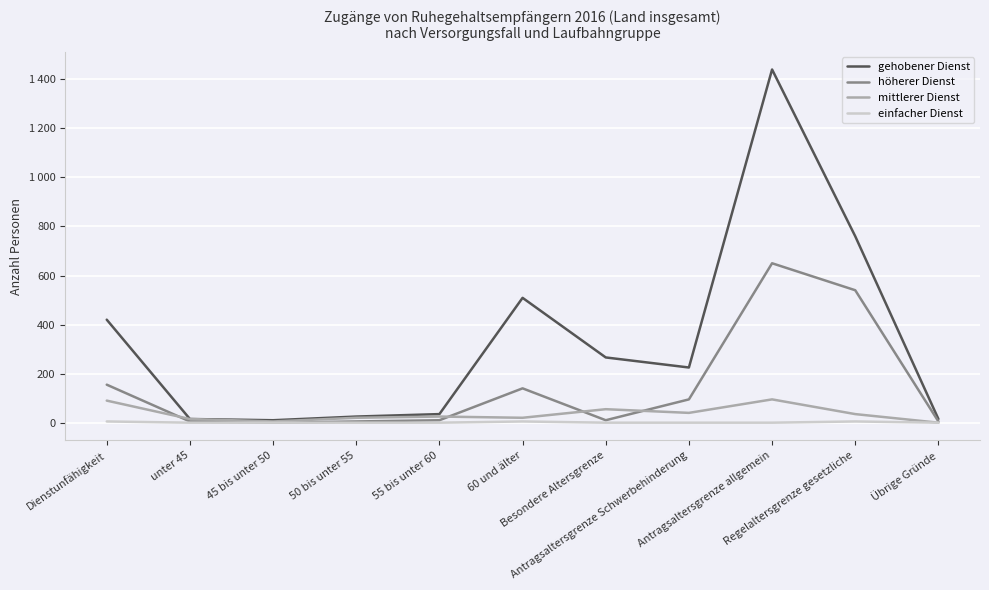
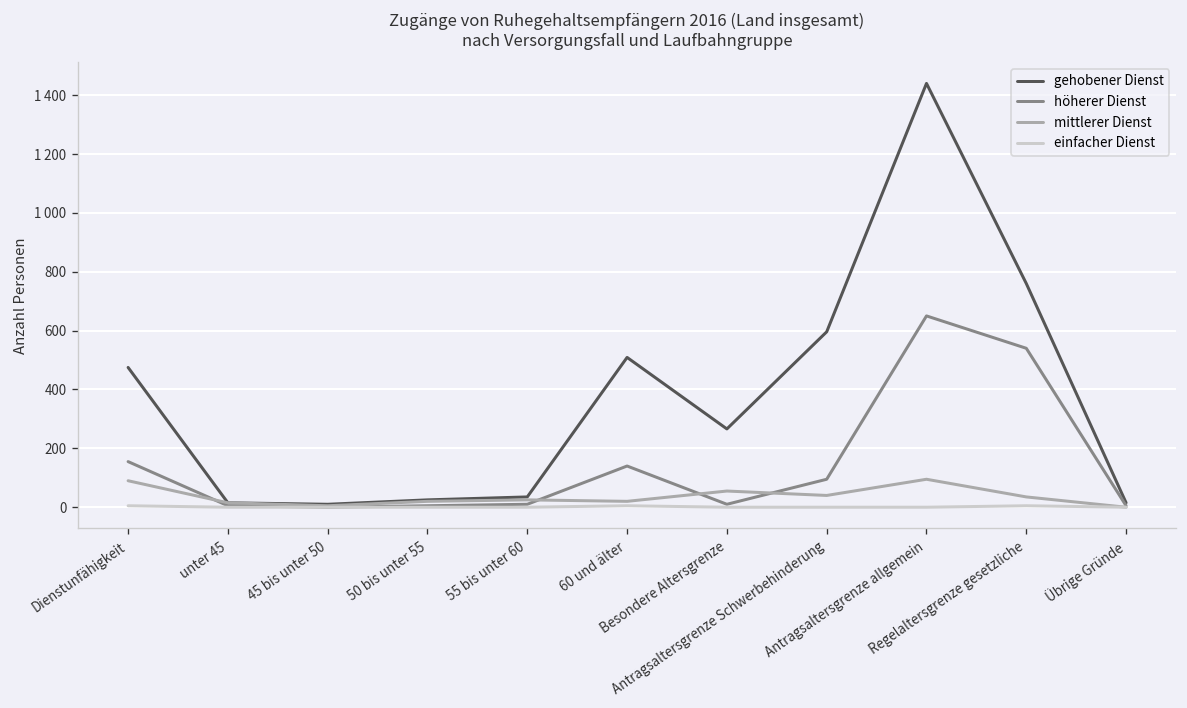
gehobener Dienst, Dienstunfähigkeit: 420 -> 480
gehobener Dienst, Antragsaltersgrenze Schwerbehinderung: 230 -> 600
